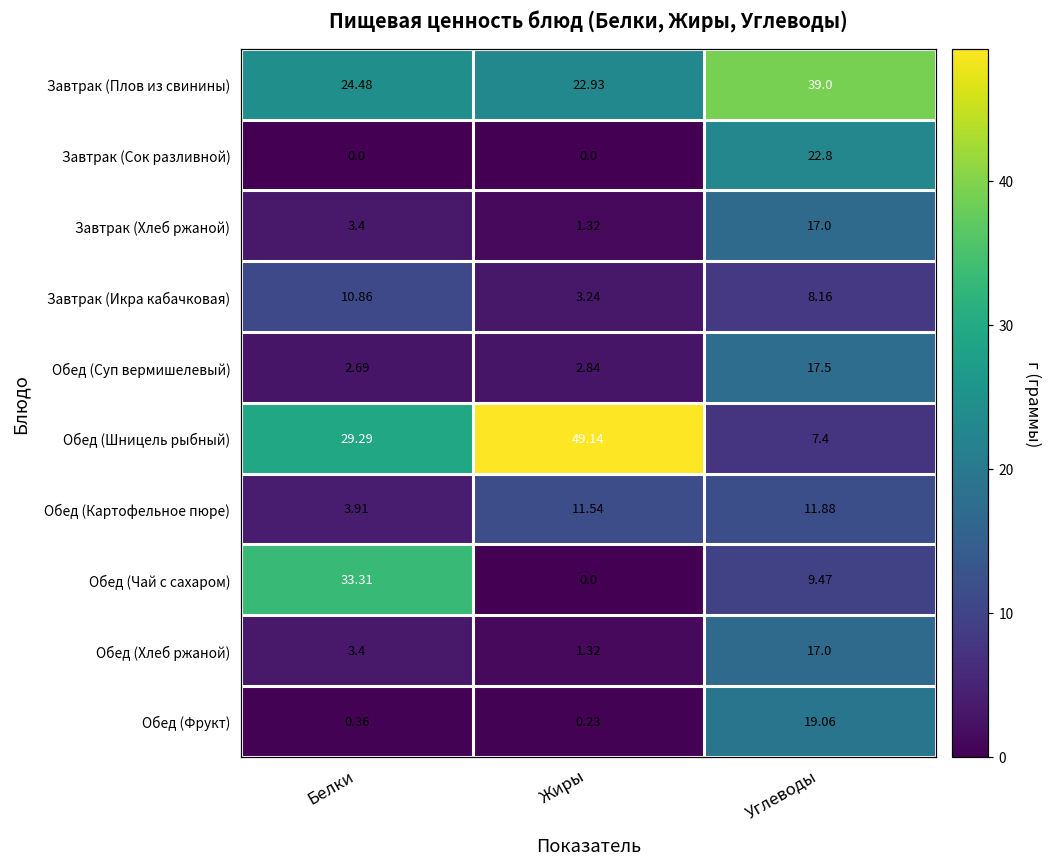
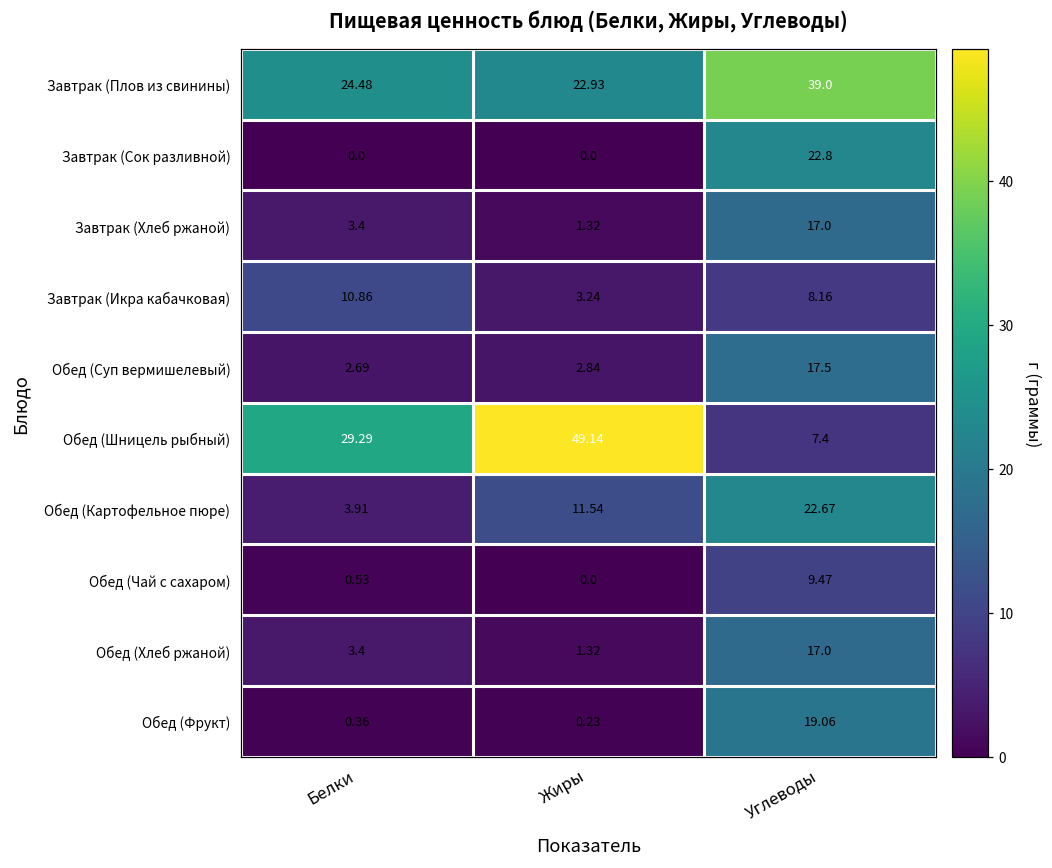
Обед (Картофельное пюре), Углеводы: 11.88 -> 22.67
Обед (Чай с сахаром), Белки: 33.31 -> 0.53
